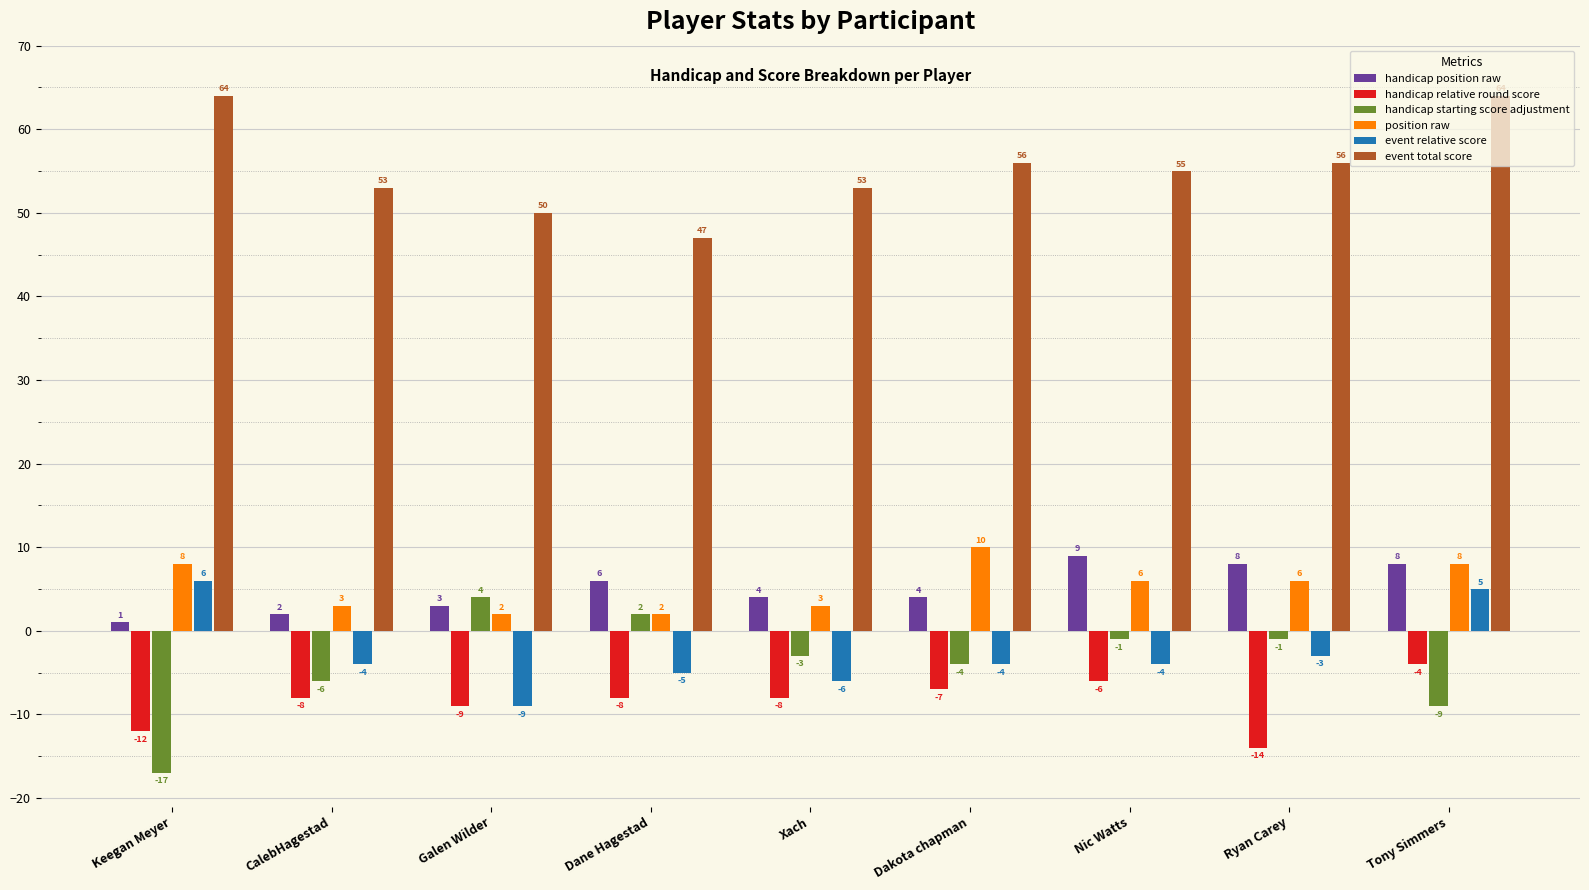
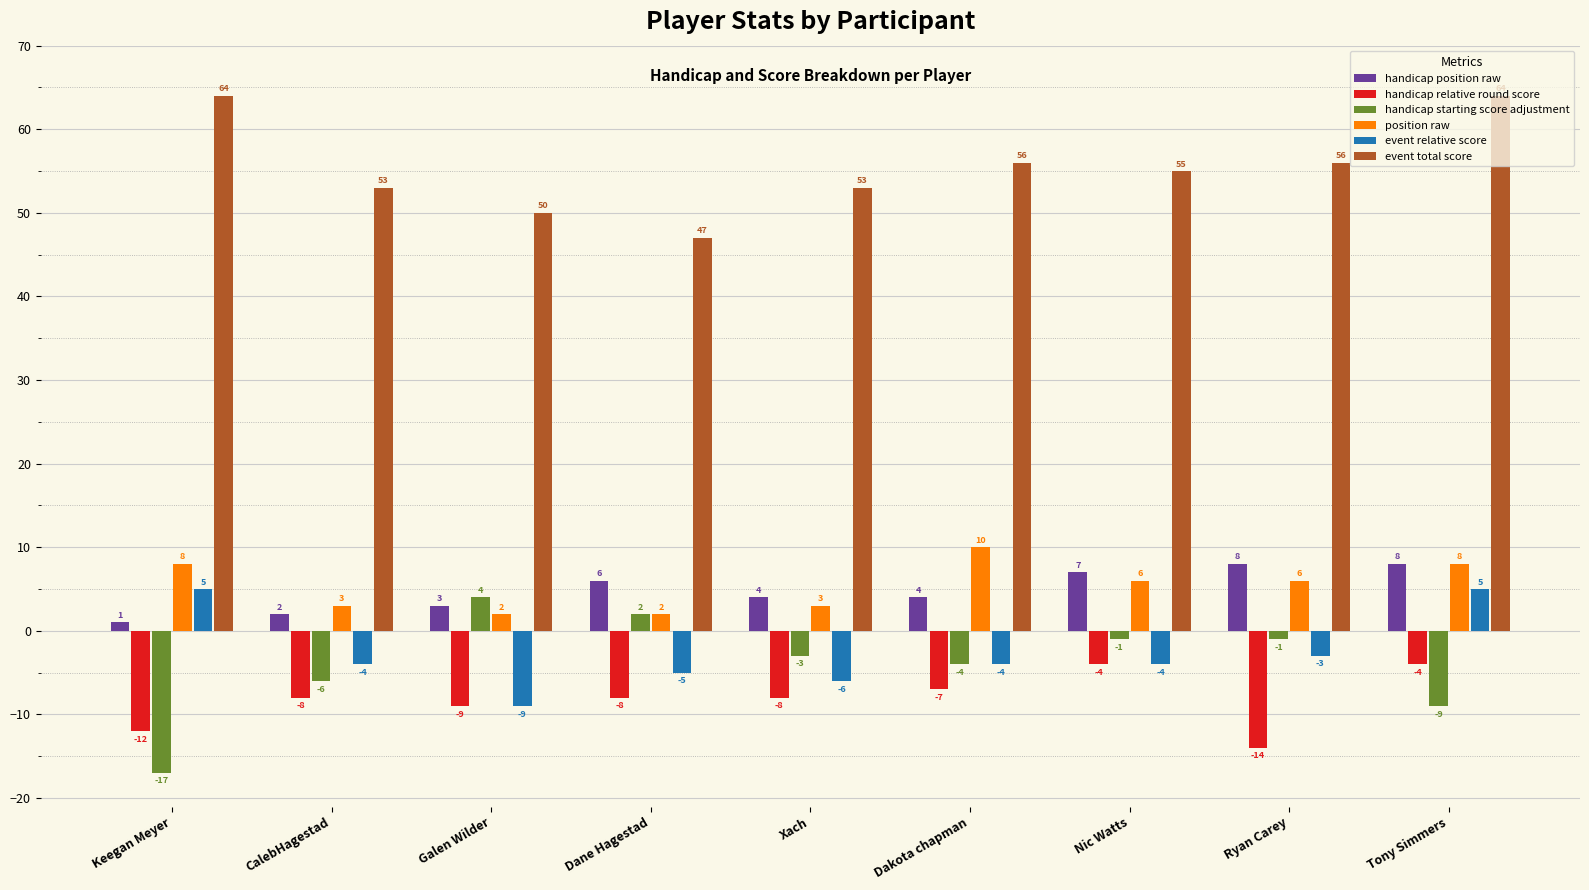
event relative score, Keegan Meyer: 6 -> 5
handicap position raw, Nic Watts: 9 -> 7
handicap relative round score, Nic Watts: -6 -> -4
